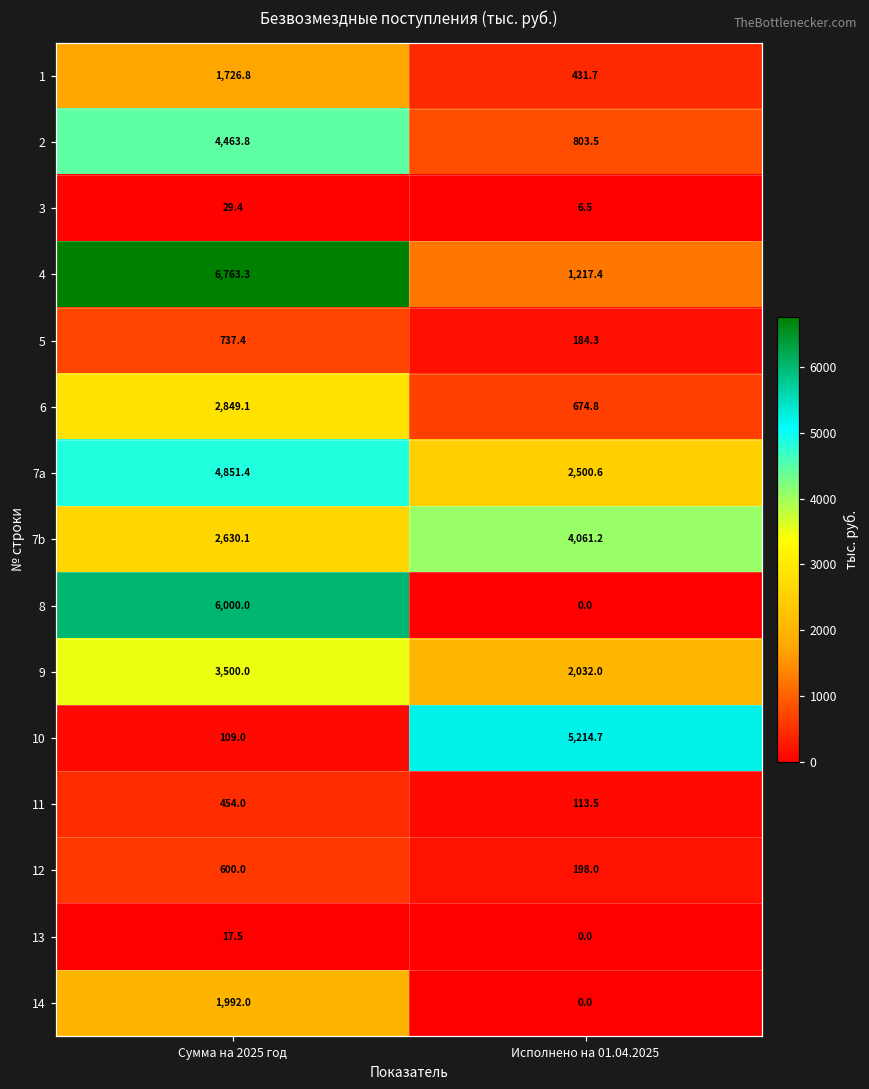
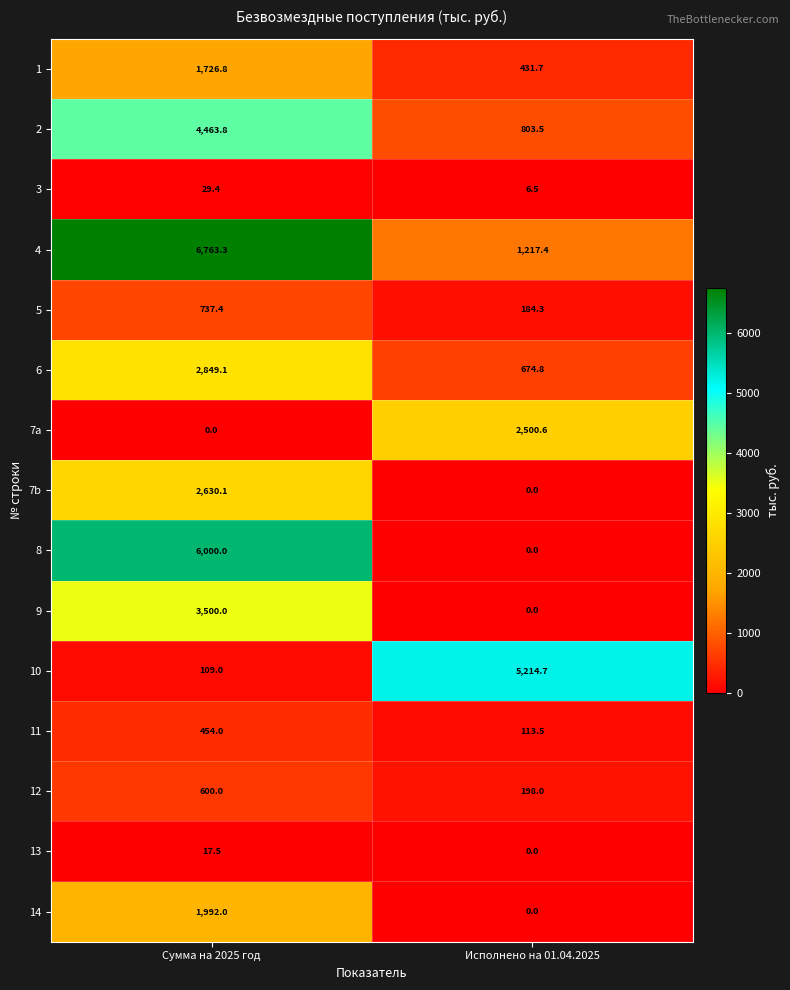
7a, Сумма на 2025 год: 4,851.4 -> 0.0
7b, Исполнено на 01.04.2025: 4,061.2 -> 0.0
9, Исполнено на 01.04.2025: 2,032.0 -> 0.0
